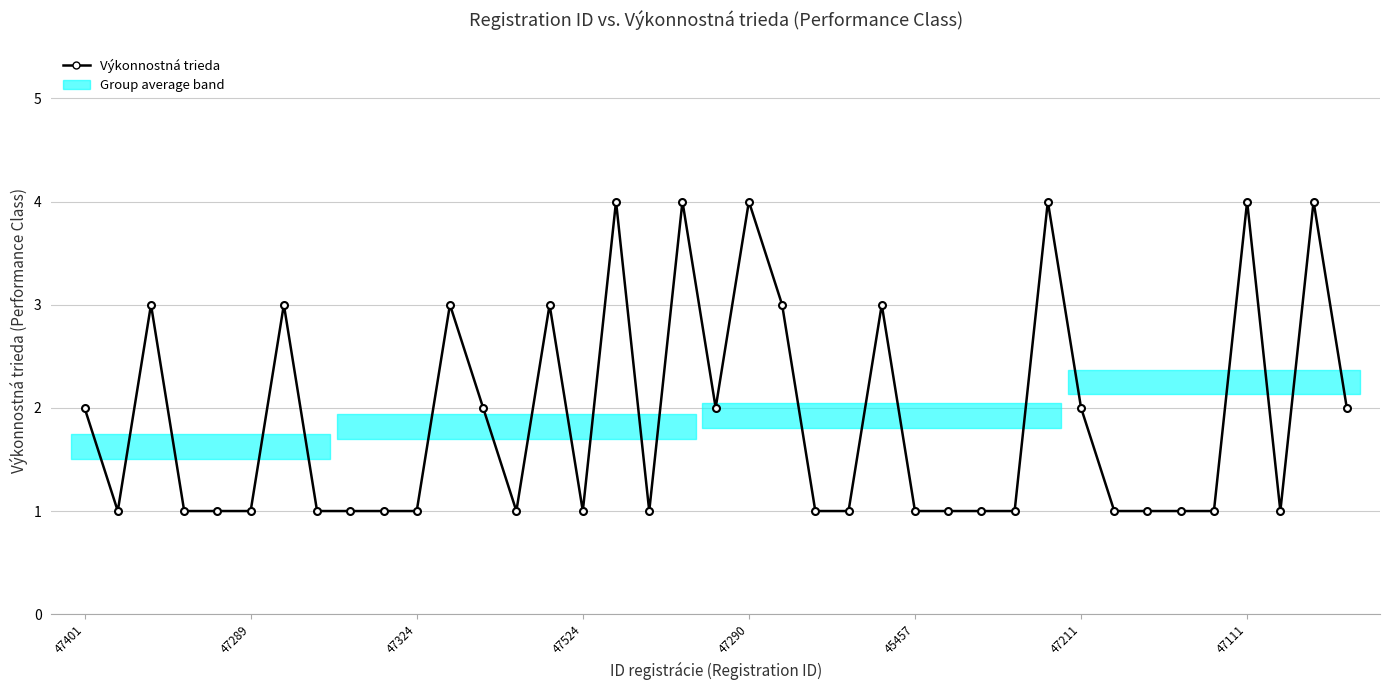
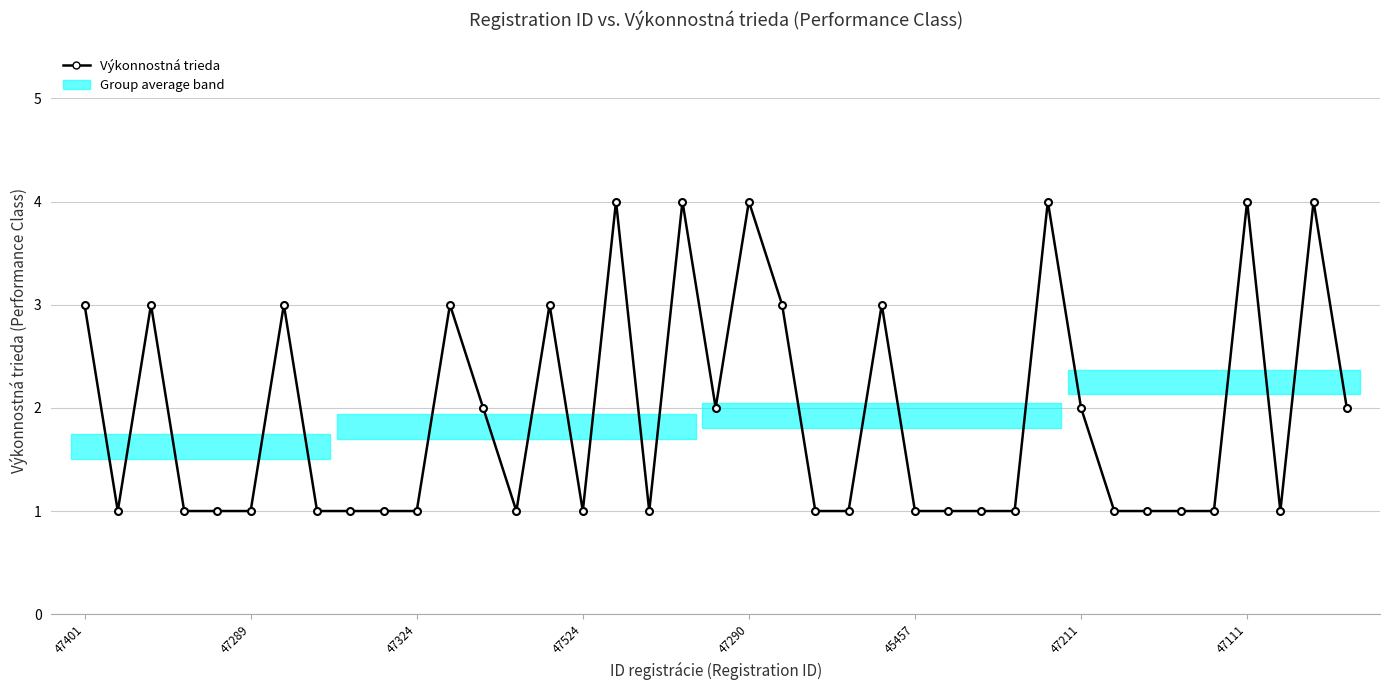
Výkonnostná trieda, 47401: 2 -> 3
